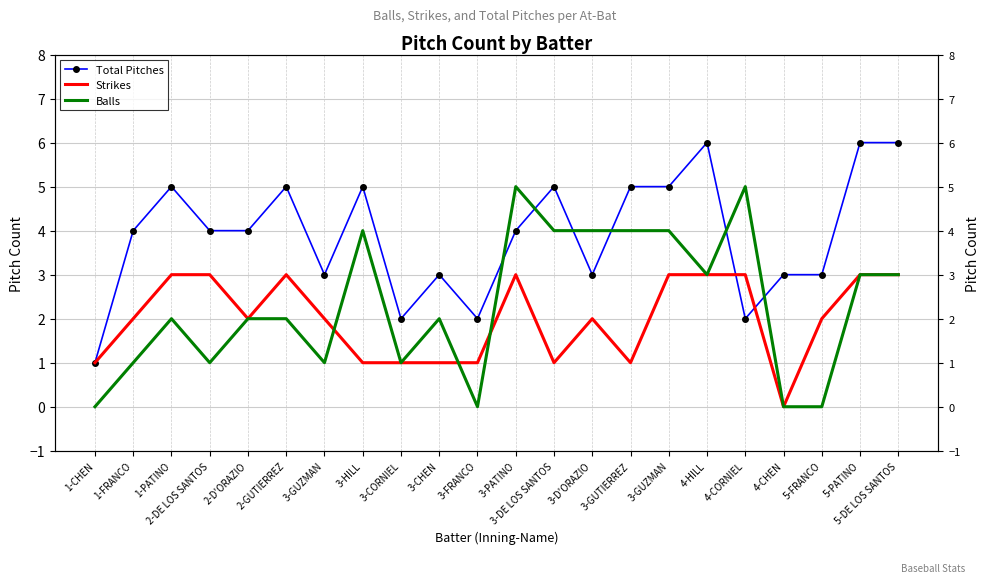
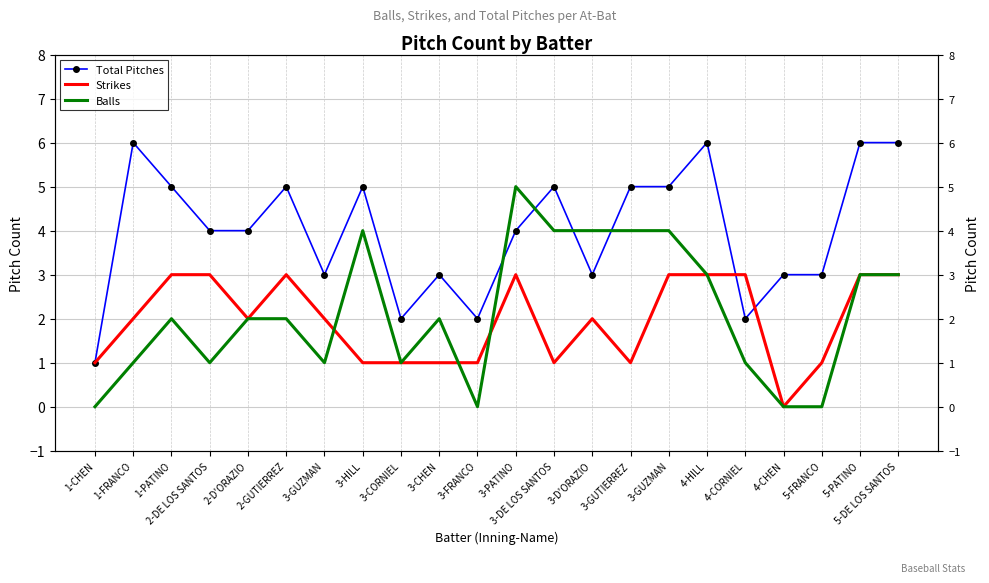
Total Pitches, 1-FRANCO: 4 -> 6
Balls, 4-CORNIEL: 5 -> 1
Strikes, 5-FRANCO: 2 -> 1
